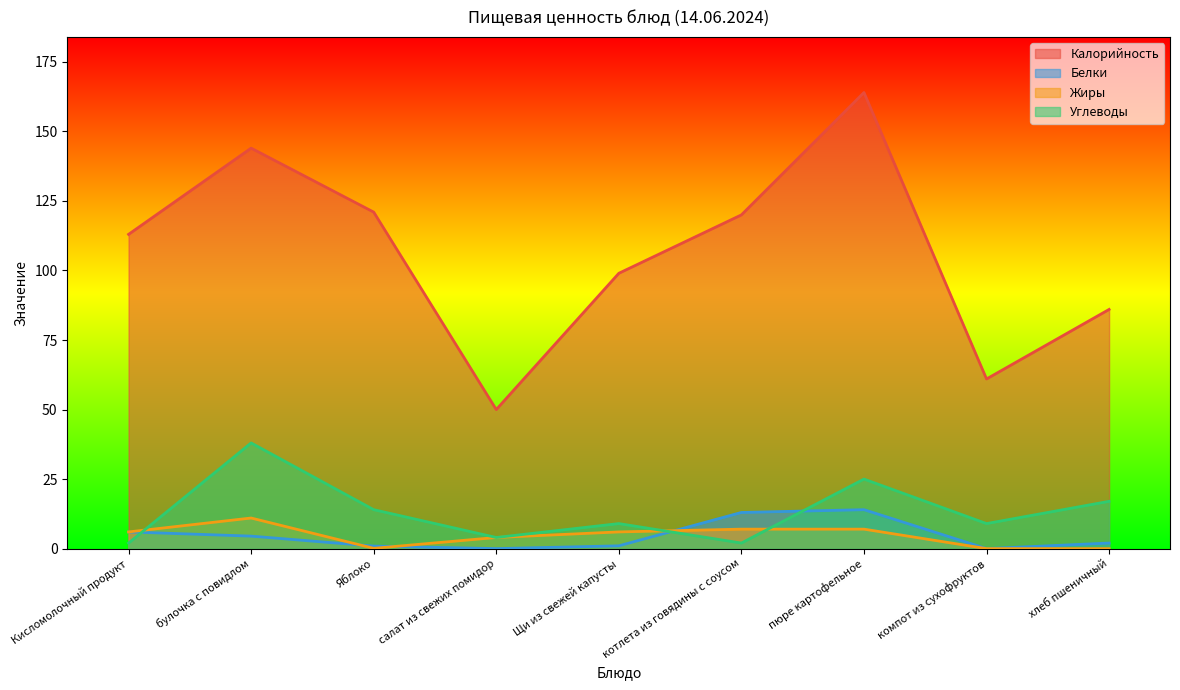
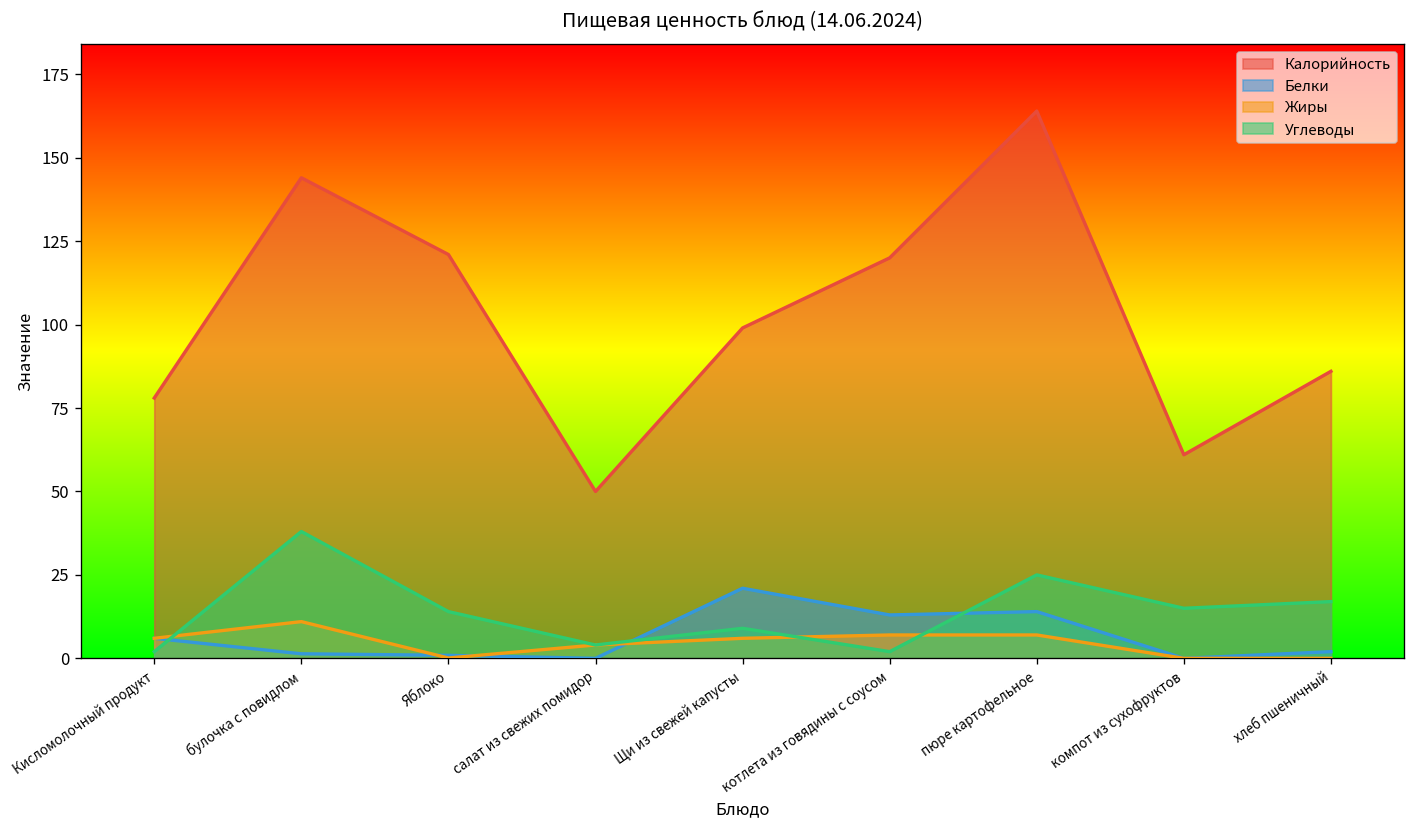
Калорийность, Кисломолочный продукт: 113 -> 78
Белки, булочка с повидлом: 4 -> 1
Белки, Щи из свежей капусты: 1 -> 21
Углеводы, компот из сухофруктов: 9 -> 15
